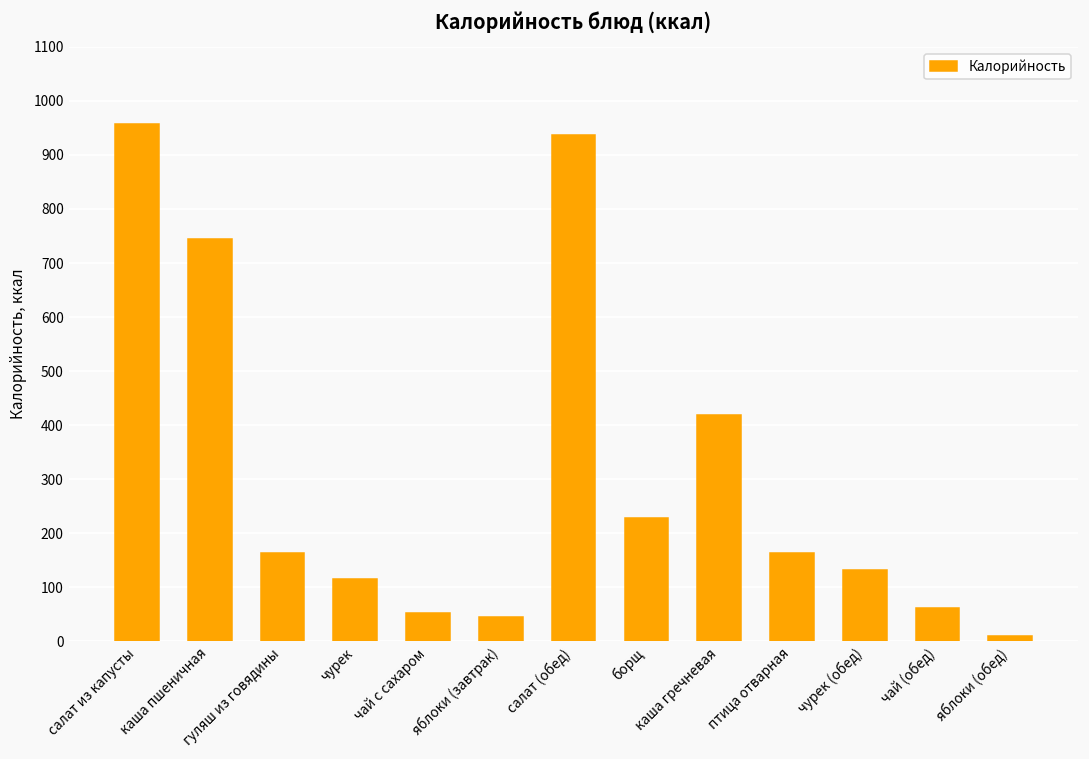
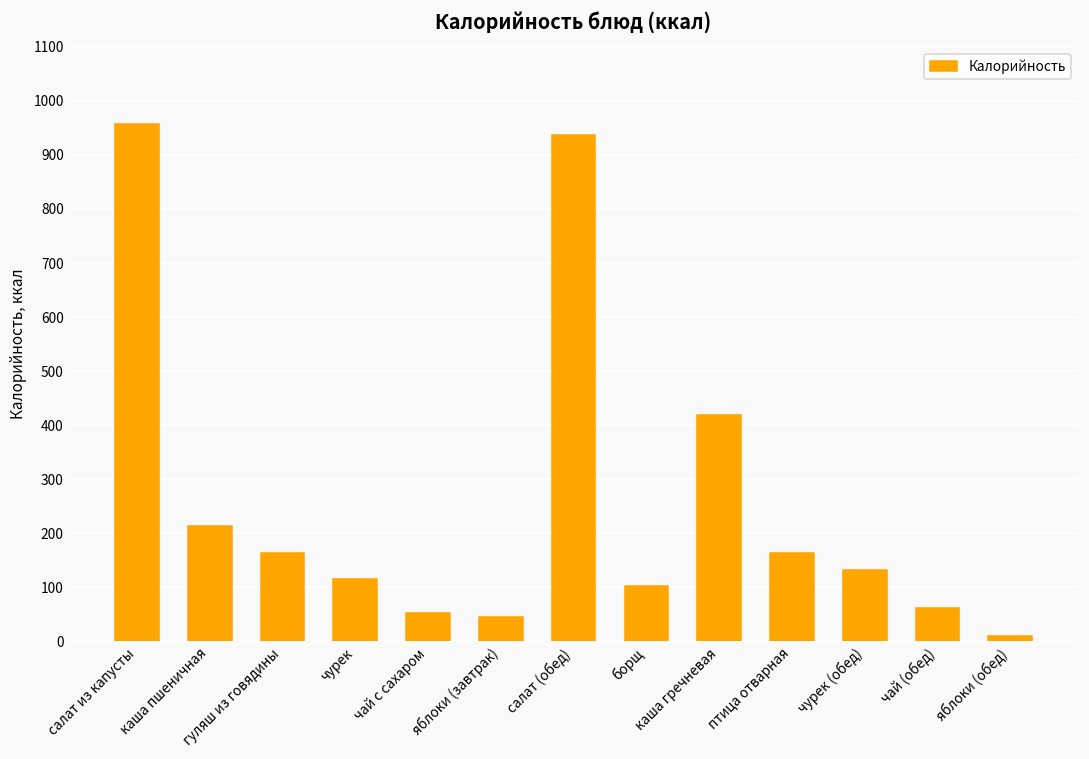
каша пшеничная: 740 -> 210
борщ: 230 -> 100
